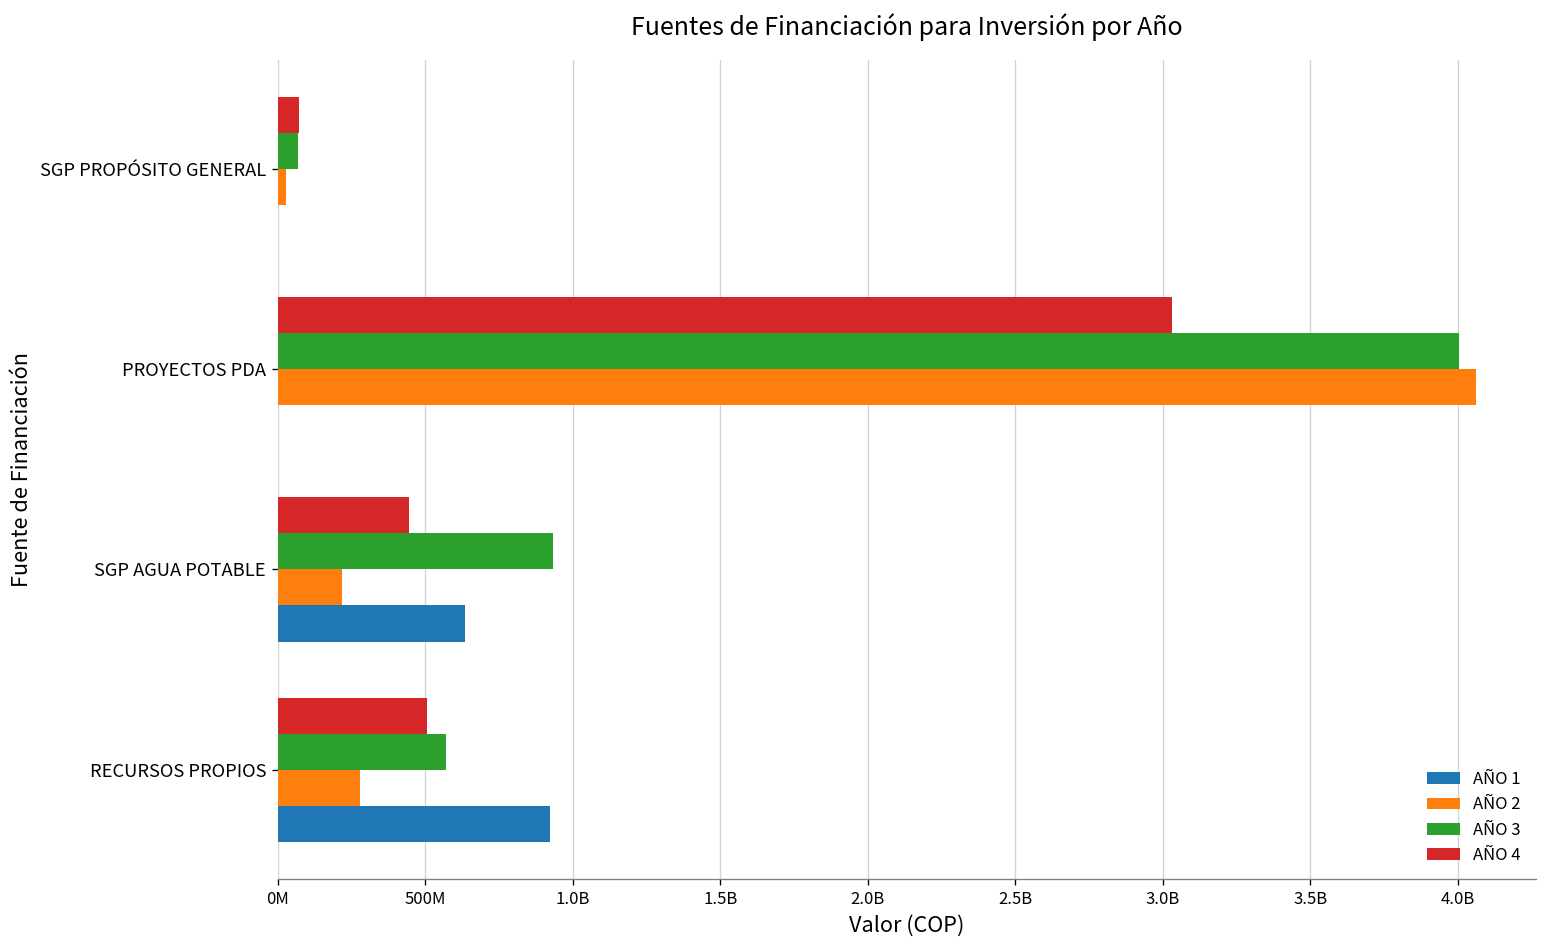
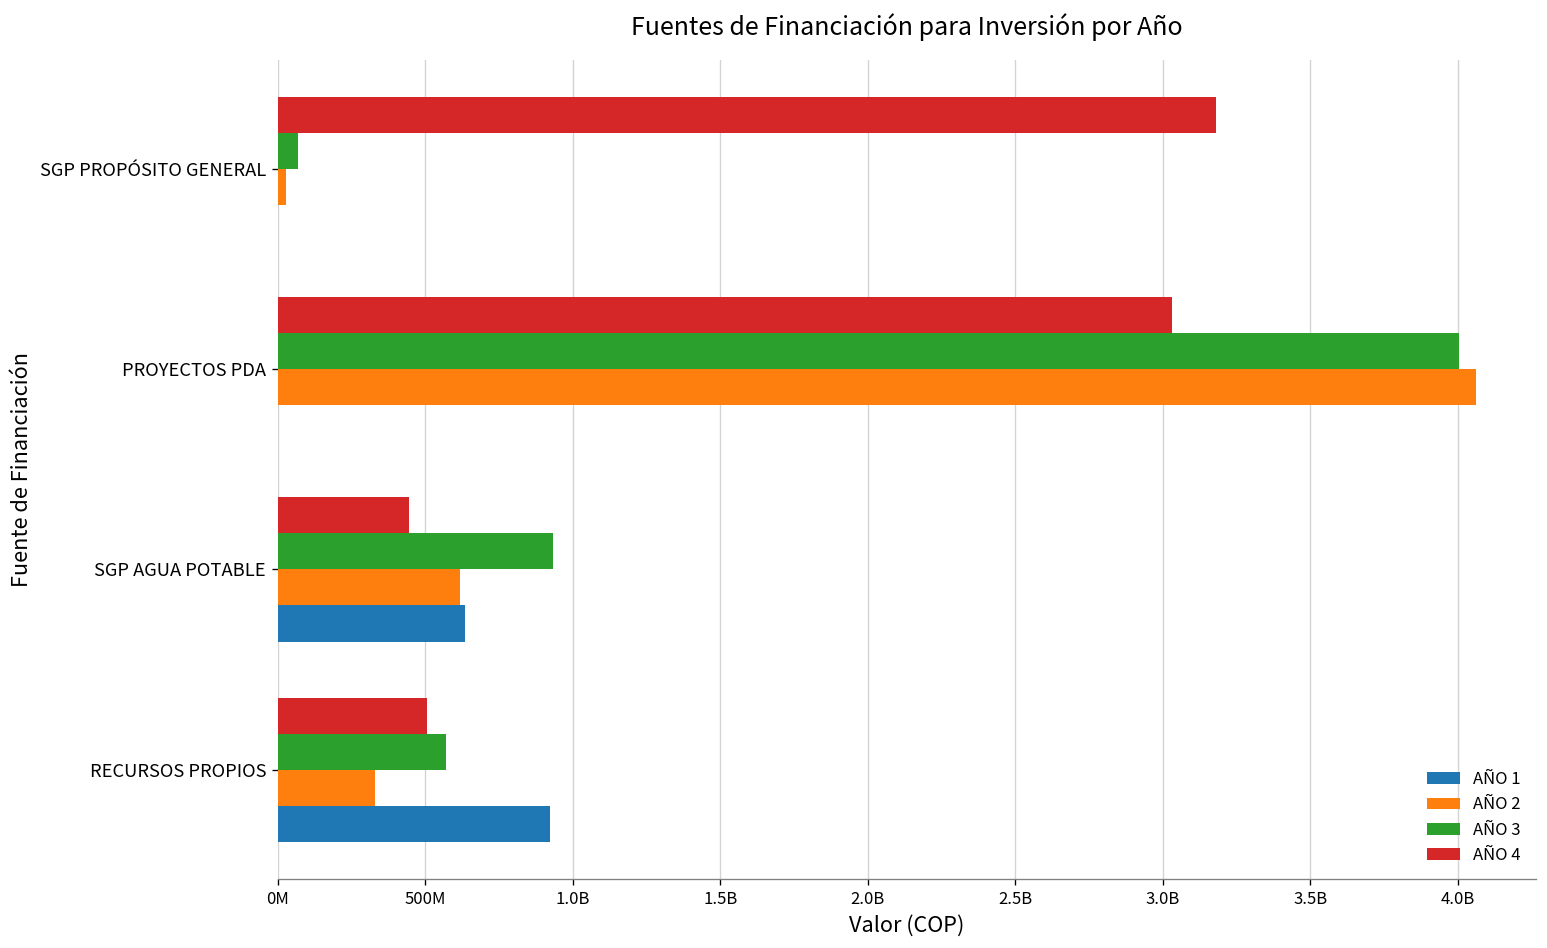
AÑO 4, SGP PROPÓSITO GENERAL: 70000000 -> 3180000000
AÑO 2, SGP AGUA POTABLE: 220000000 -> 620000000
AÑO 2, RECURSOS PROPIOS: 280000000 -> 330000000
